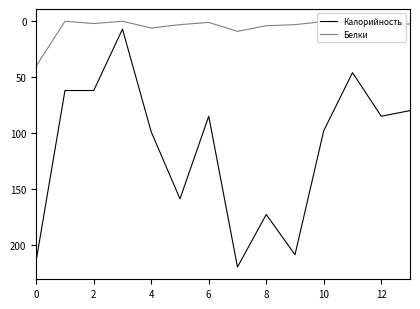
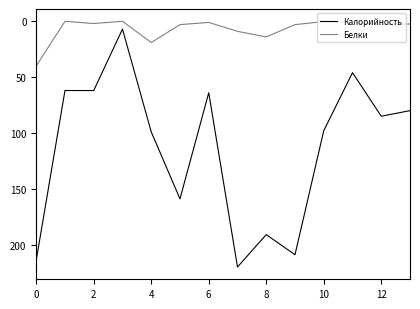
Белки, 4: 6 -> 19
Калорийность, 6: 85 -> 64
Калорийность, 8: 173 -> 191
Белки, 8: 4 -> 14
